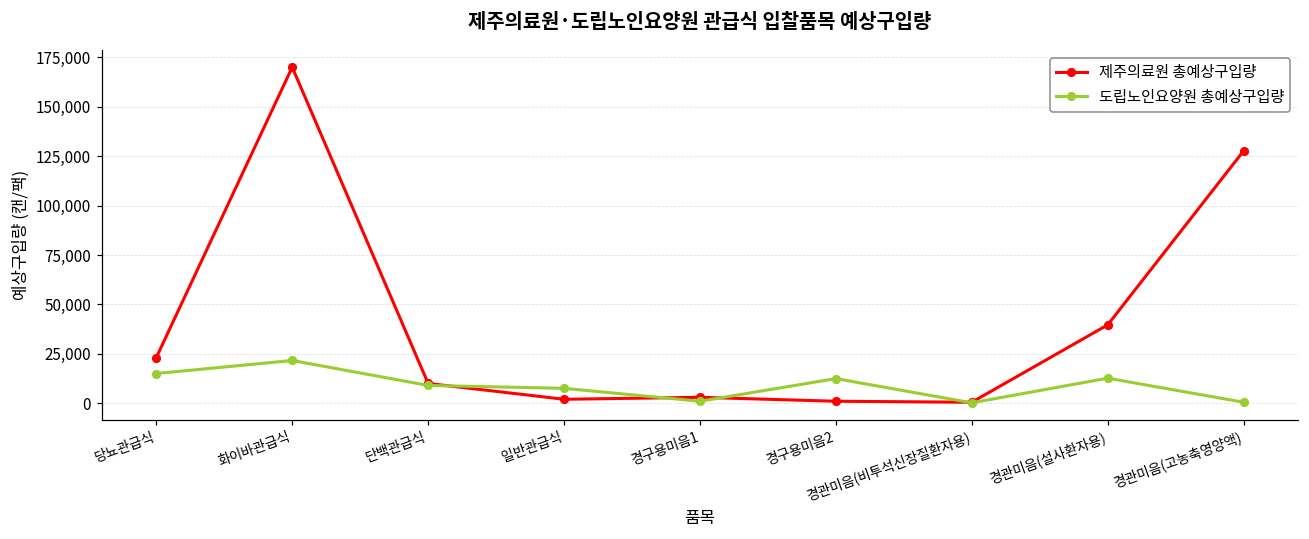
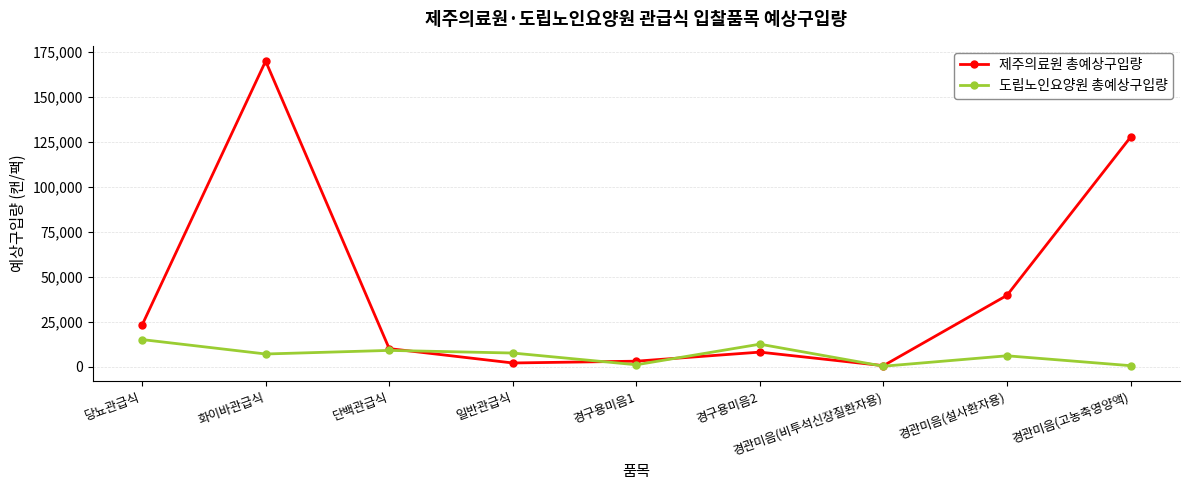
도립노인요양원 총예상구입량, 화이바관급식: 22,000 -> 7,000
제주의료원 총예상구입량, 경구용미음2: 1,000 -> 8,000
도립노인요양원 총예상구입량, 경관미음(설사환자용): 13,000 -> 6,000
